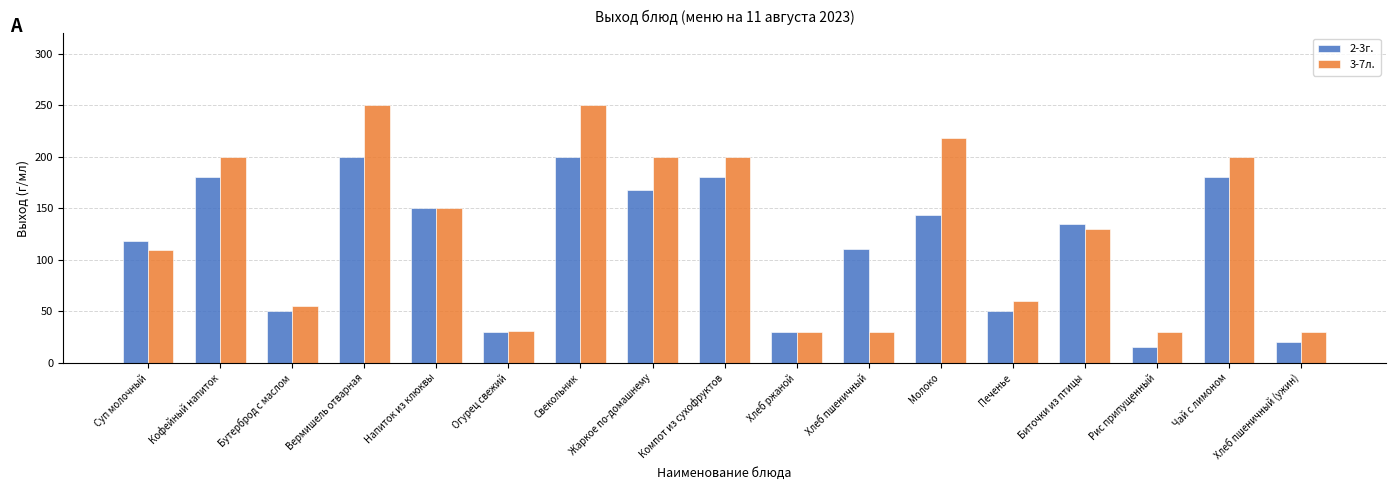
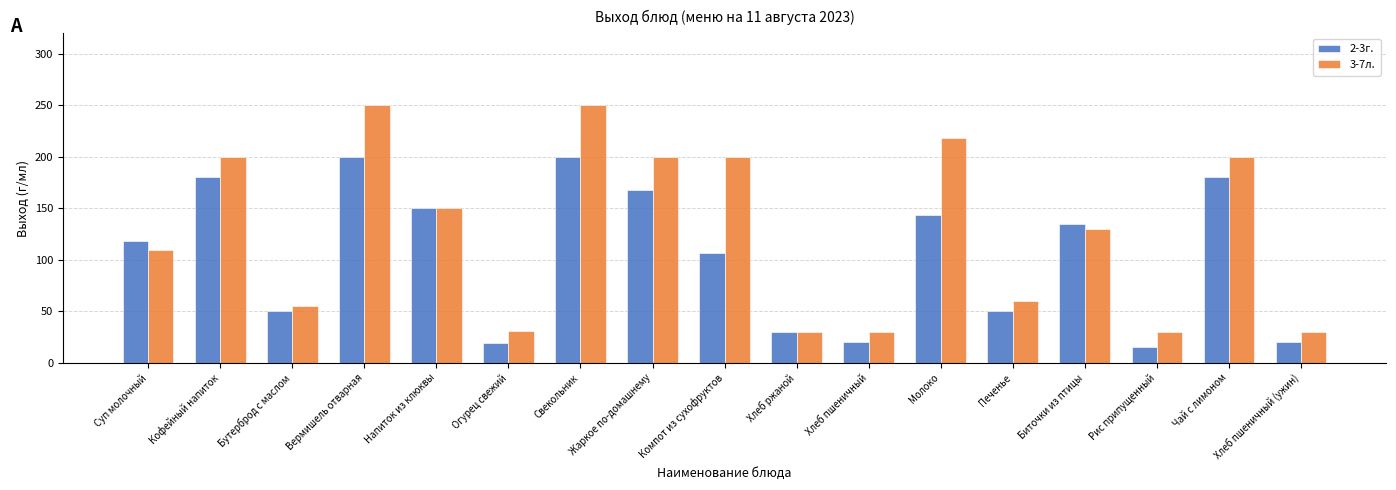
2-3г., Огурец свежий: 30 -> 19
2-3г., Компот из сухофруктов: 180 -> 107
2-3г., Хлеб пшеничный: 111 -> 20
